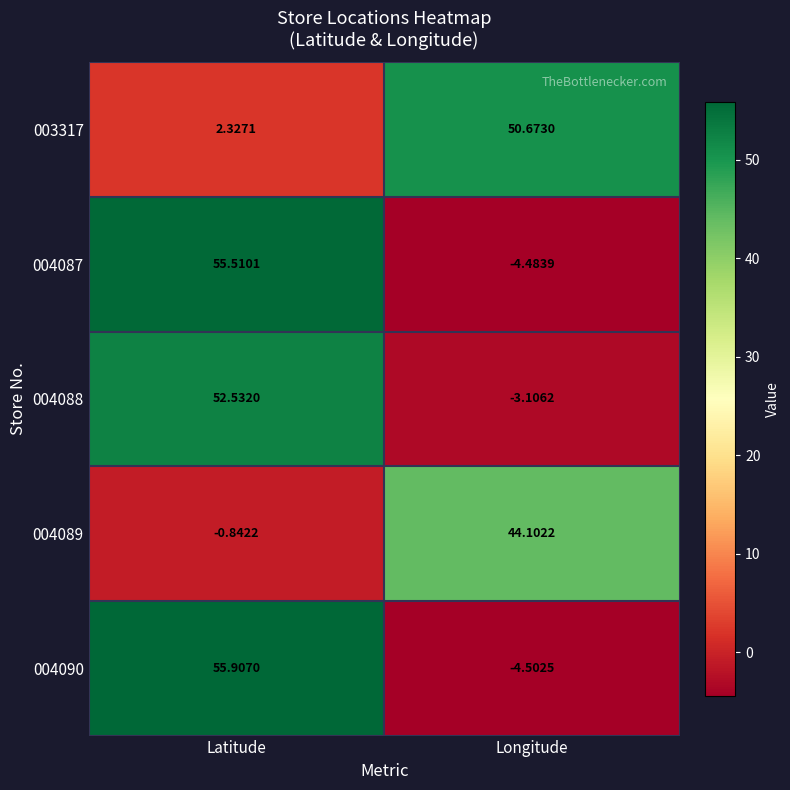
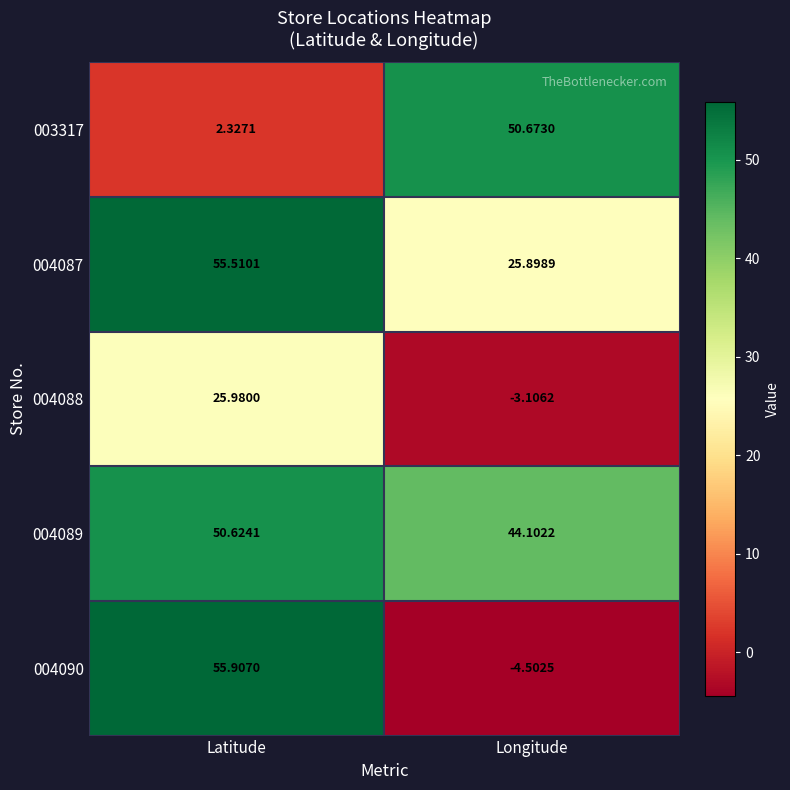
004087, Longitude: -4.4839 -> 25.8989
004088, Latitude: 52.5320 -> 25.9800
004089, Latitude: -0.8422 -> 50.6241
